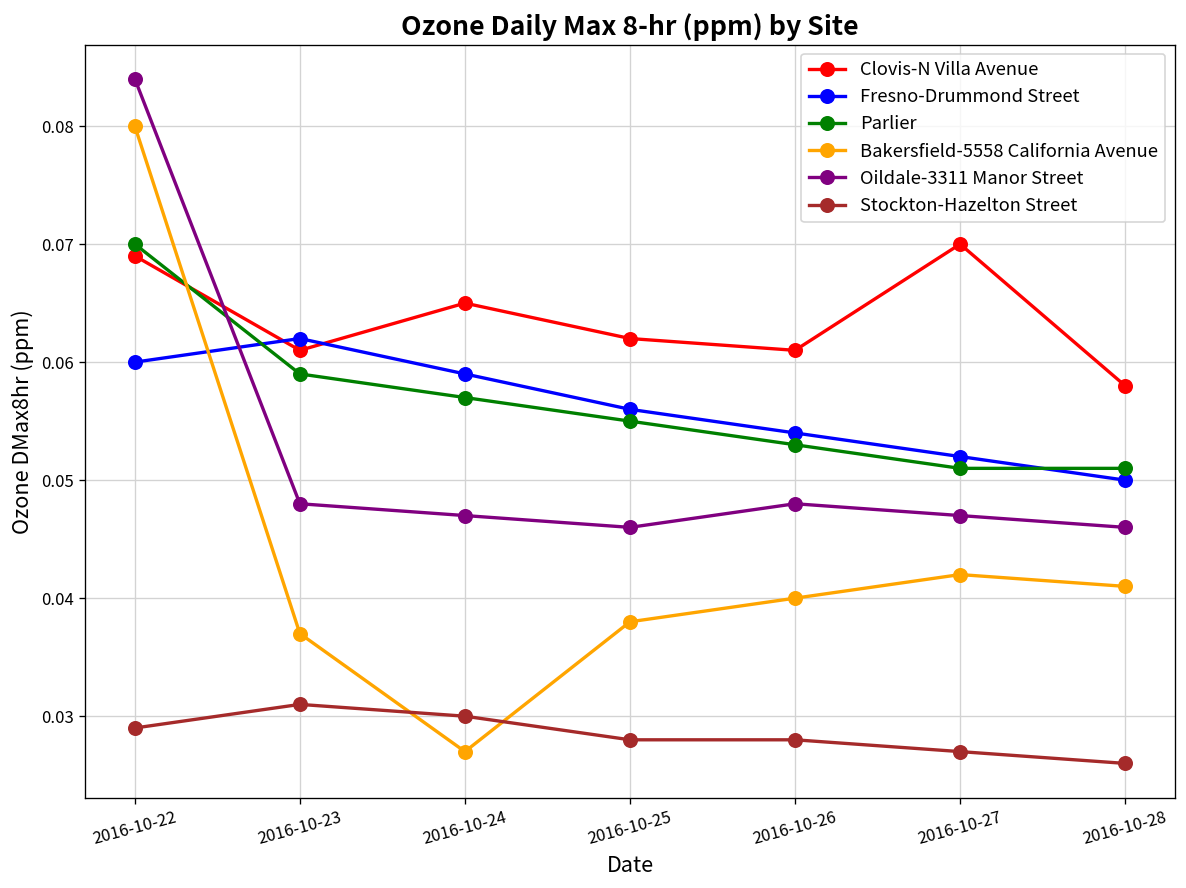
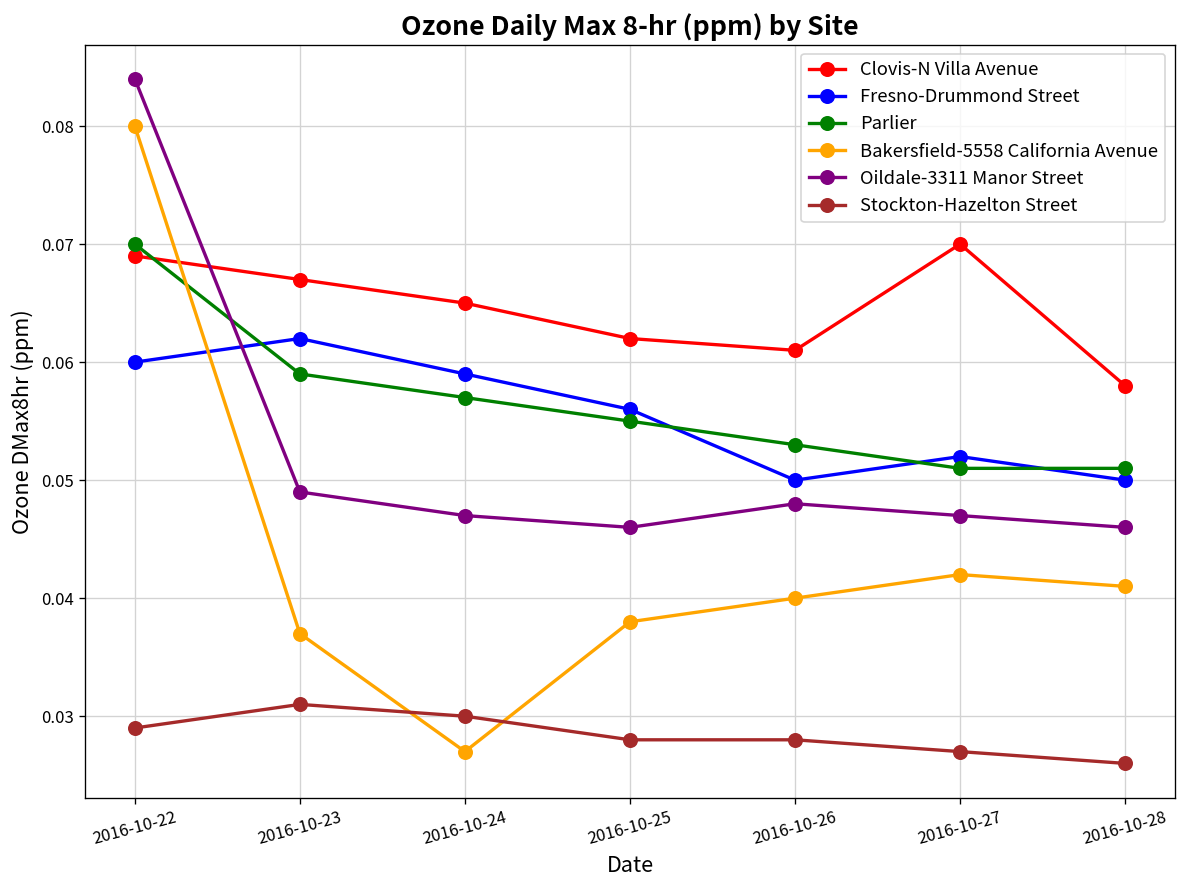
Clovis-N Villa Avenue, 2016-10-23: 0.061 -> 0.067
Oildale-3311 Manor Street, 2016-10-23: 0.048 -> 0.049
Fresno-Drummond Street, 2016-10-26: 0.054 -> 0.050
